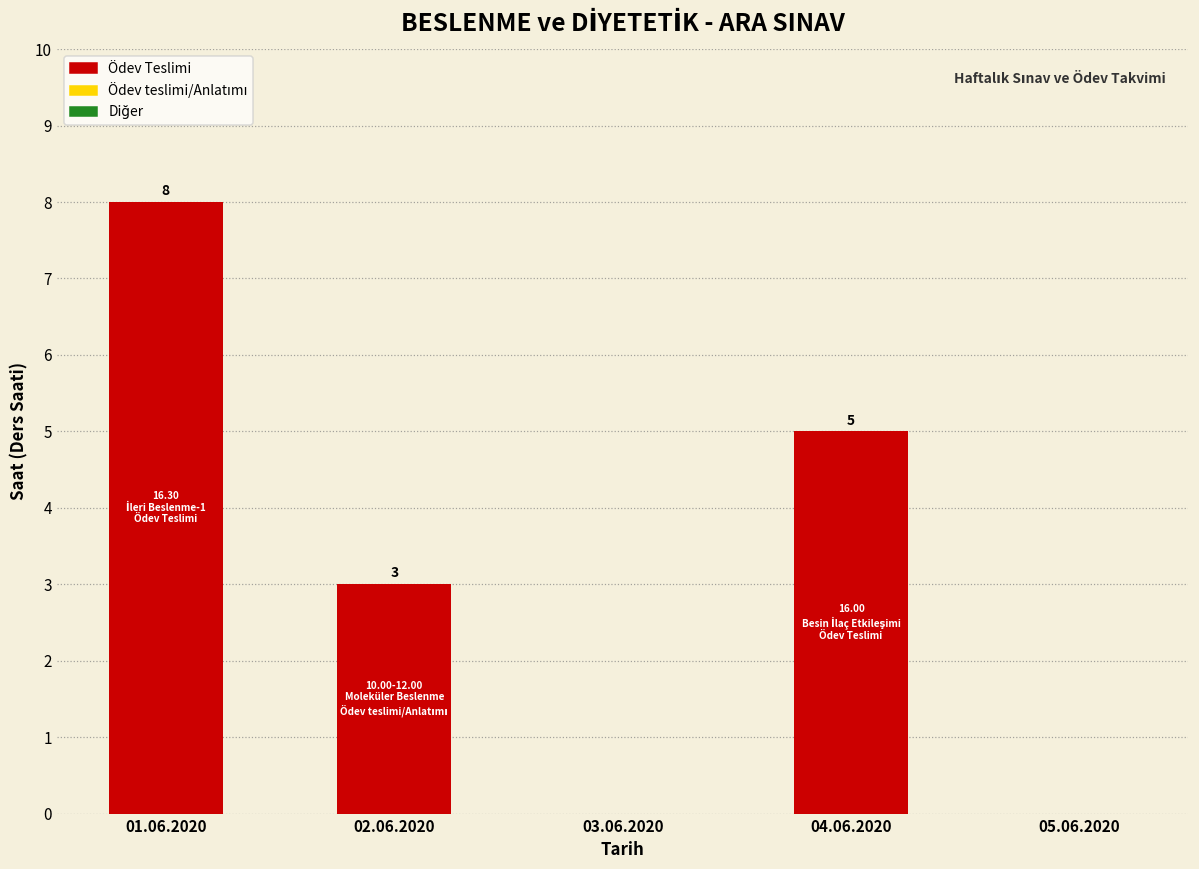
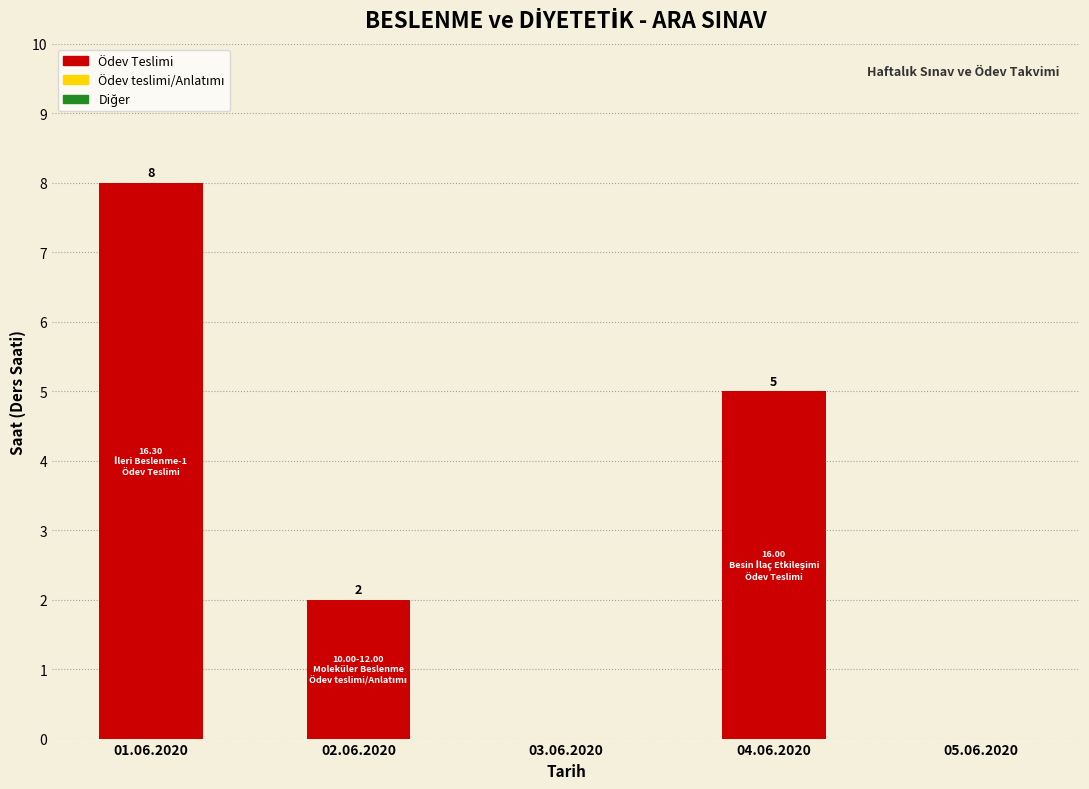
02.06.2020: 3 -> 2
